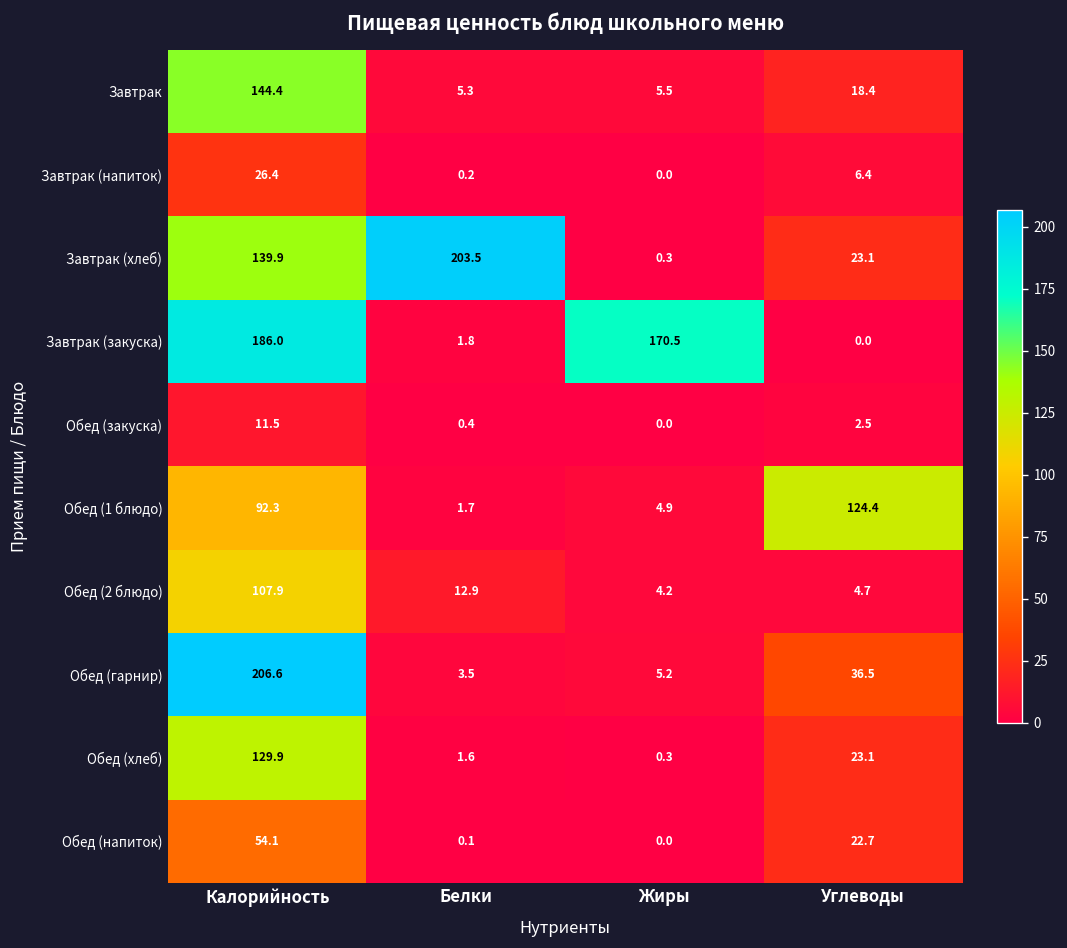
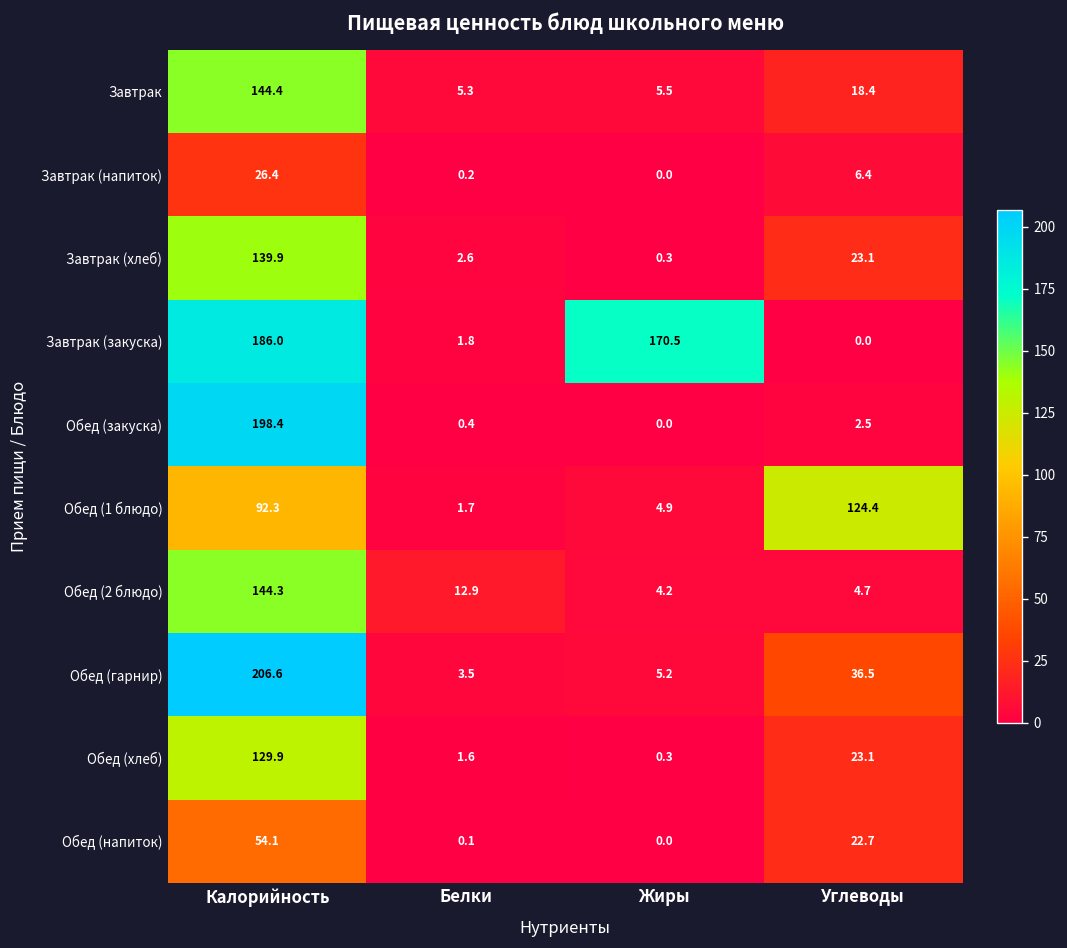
Завтрак (хлеб), Белки: 203.5 -> 2.6
Обед (закуска), Калорийность: 11.5 -> 198.4
Обед (2 блюдо), Калорийность: 107.9 -> 144.3
